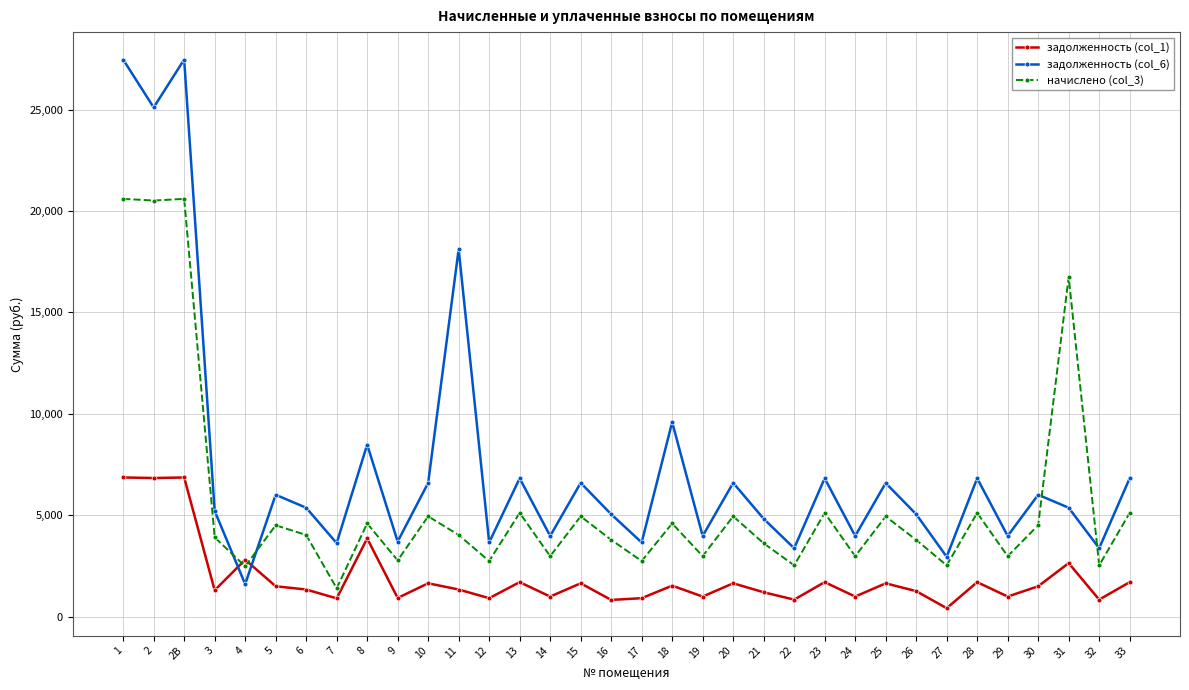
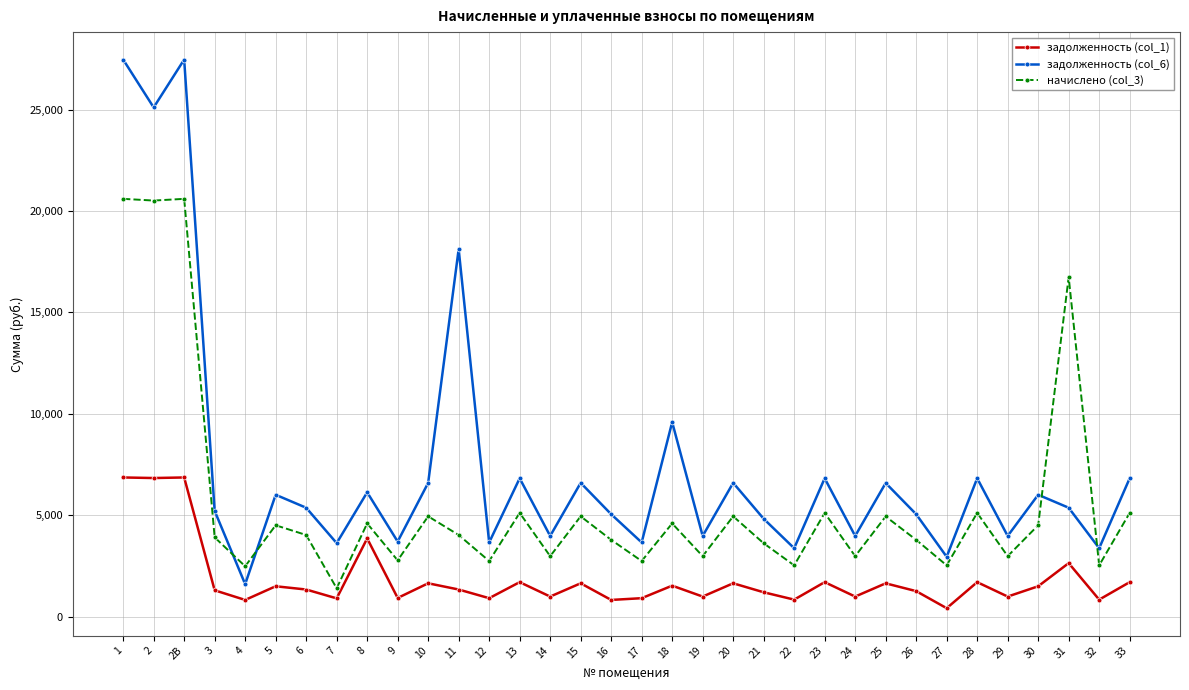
задолженность (col_1), 4: 2,800 -> 800
задолженность (col_6), 8: 8,500 -> 6,100
